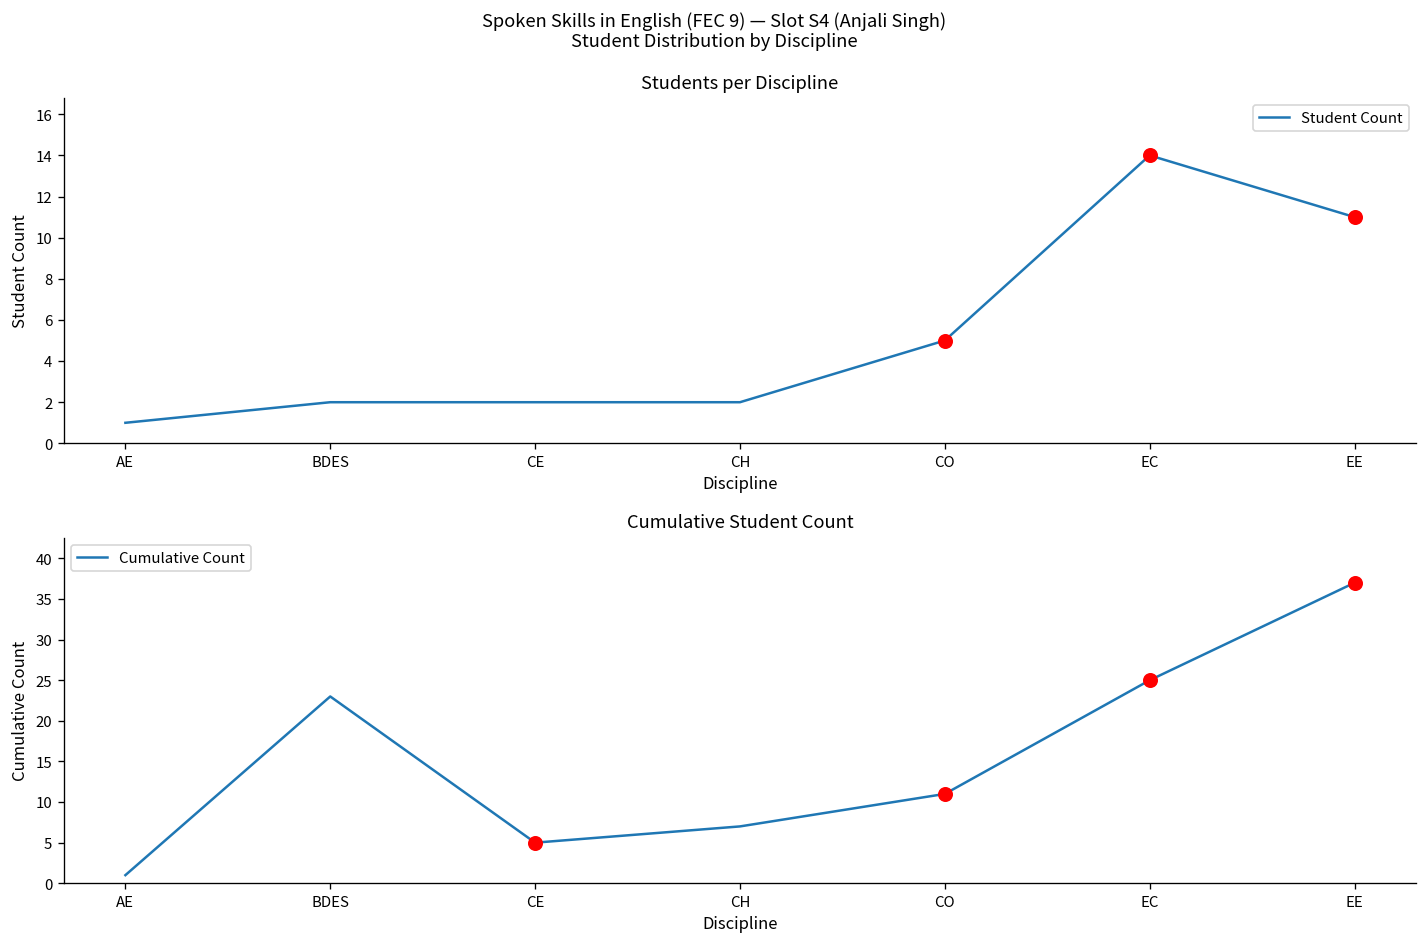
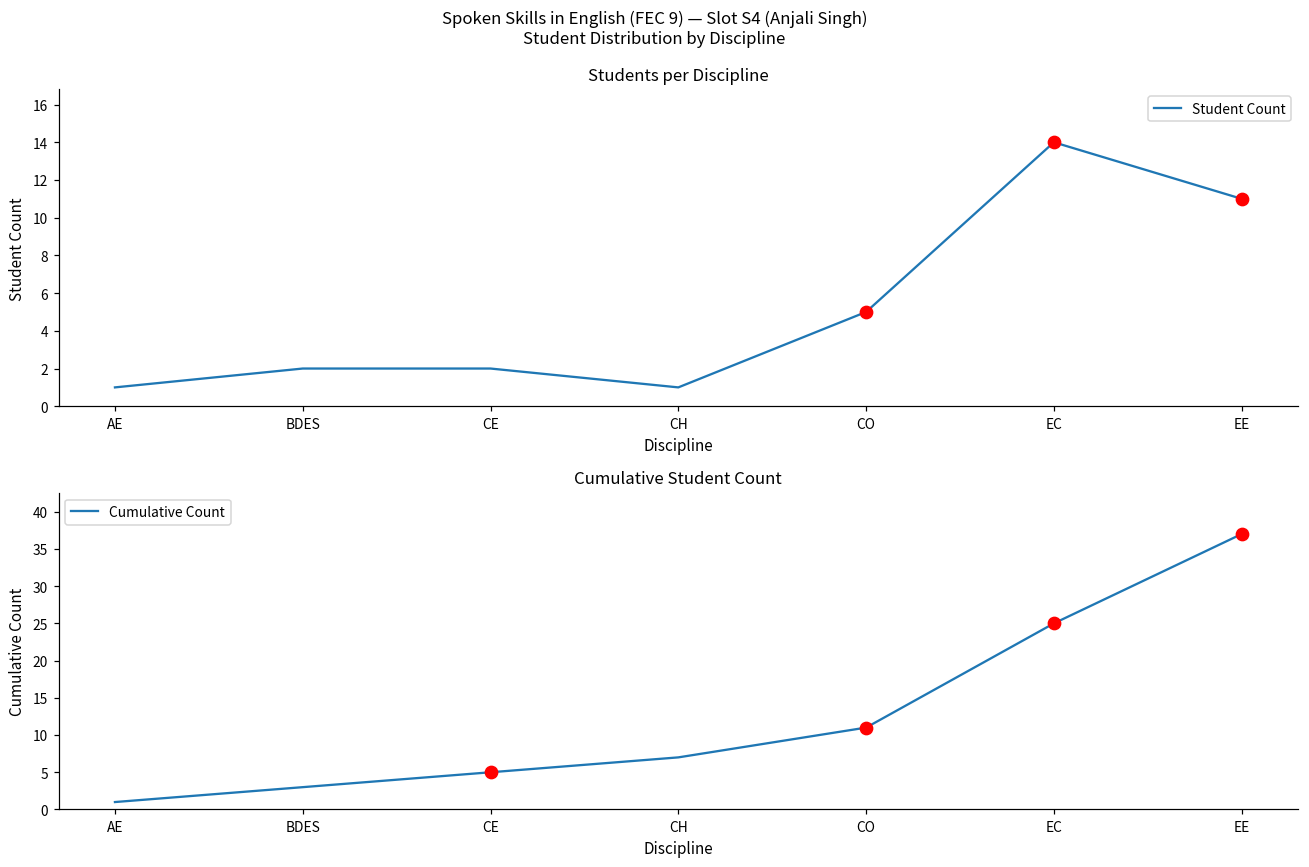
Students per Discipline, Student Count, CH: 2 -> 1
Cumulative Student Count, Cumulative Count, BDES: 23 -> 3
